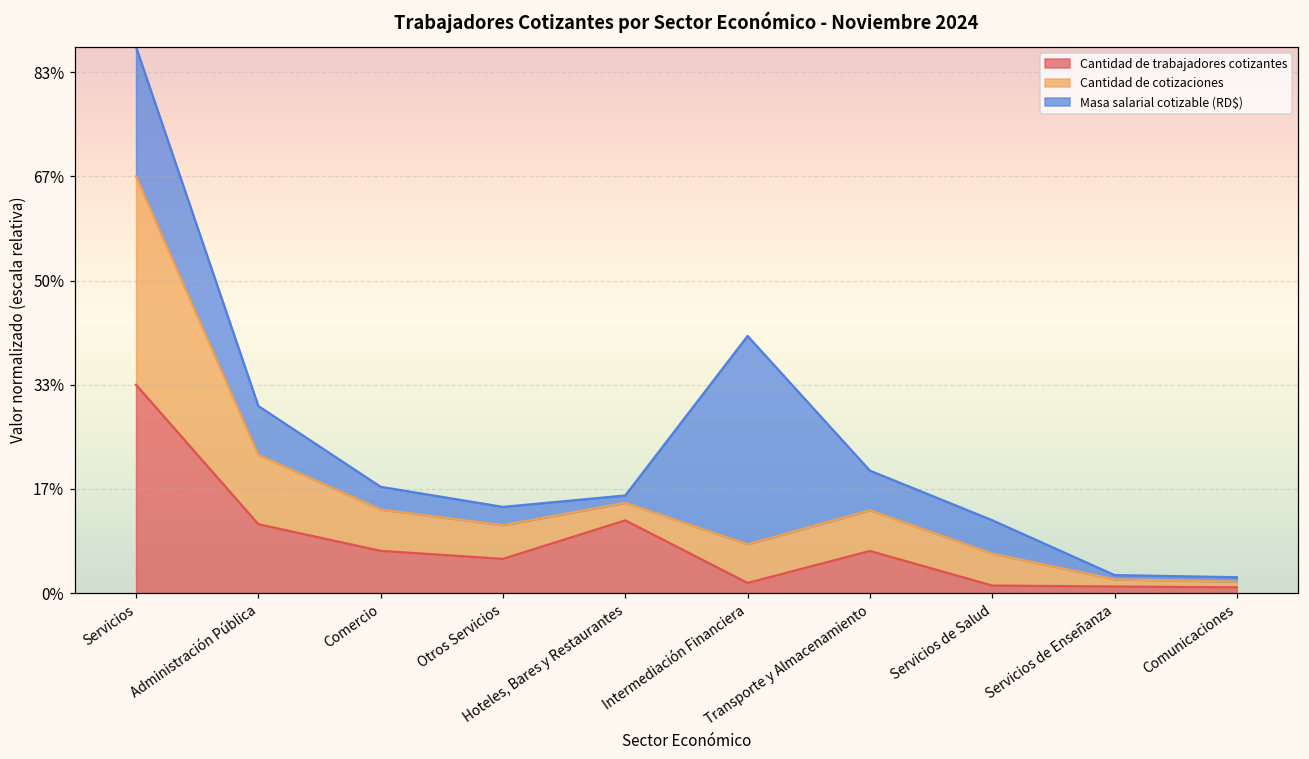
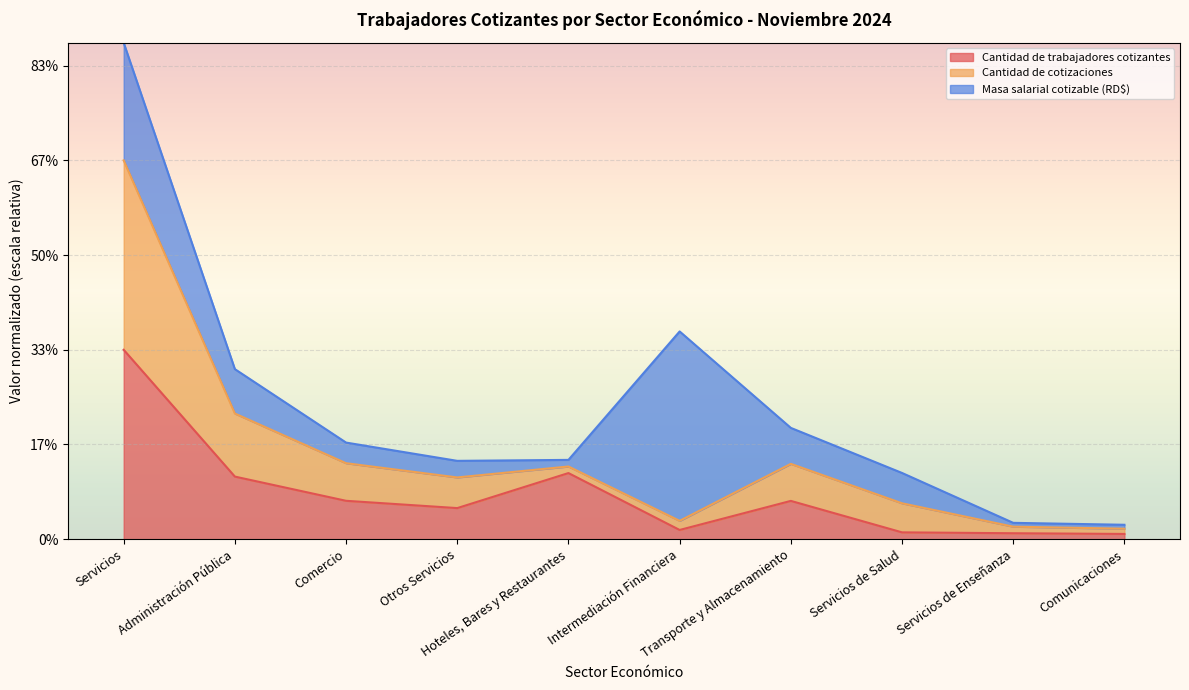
Cantidad de cotizaciones, Hoteles, Bares y Restaurantes: 3% -> 1%
Cantidad de cotizaciones, Intermediación Financiera: 6% -> 2%
